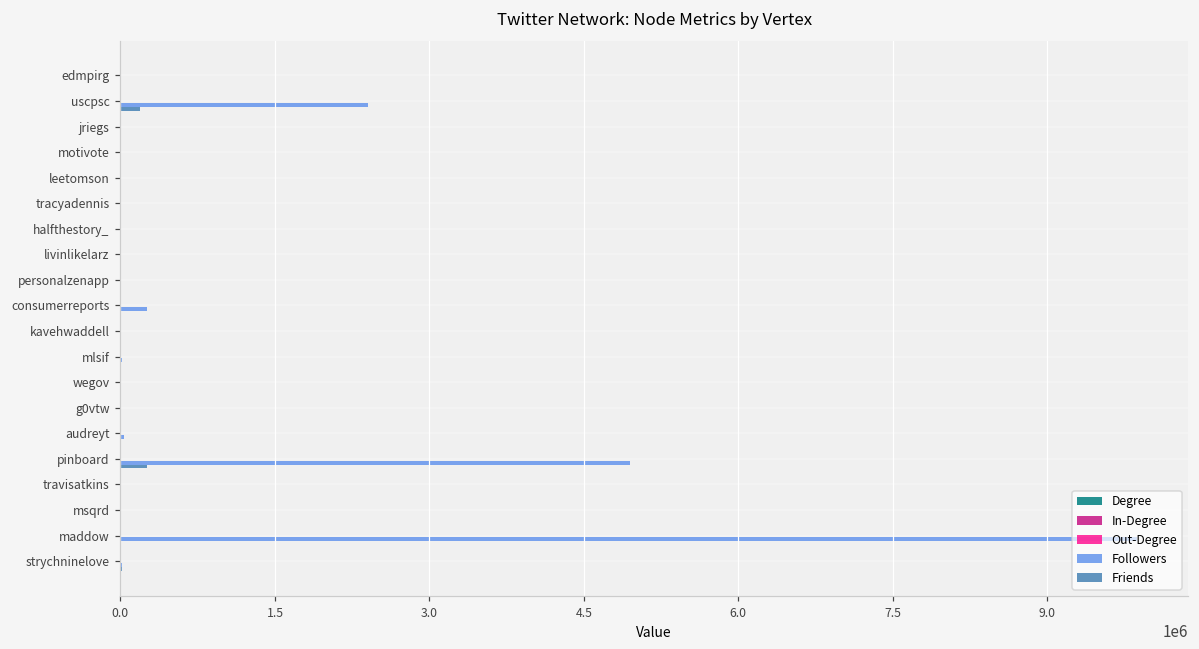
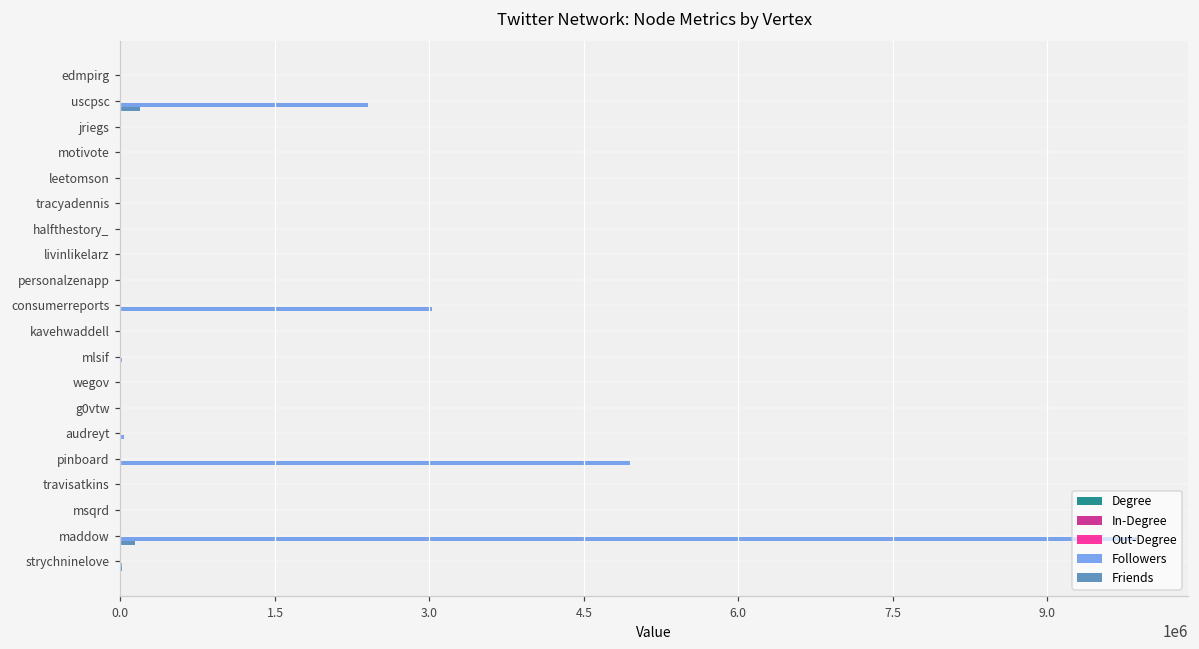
Followers, consumerreports: 300000 -> 3000000
Friends, pinboard: 300000 -> 0
Friends, maddow: 0 -> 100000
